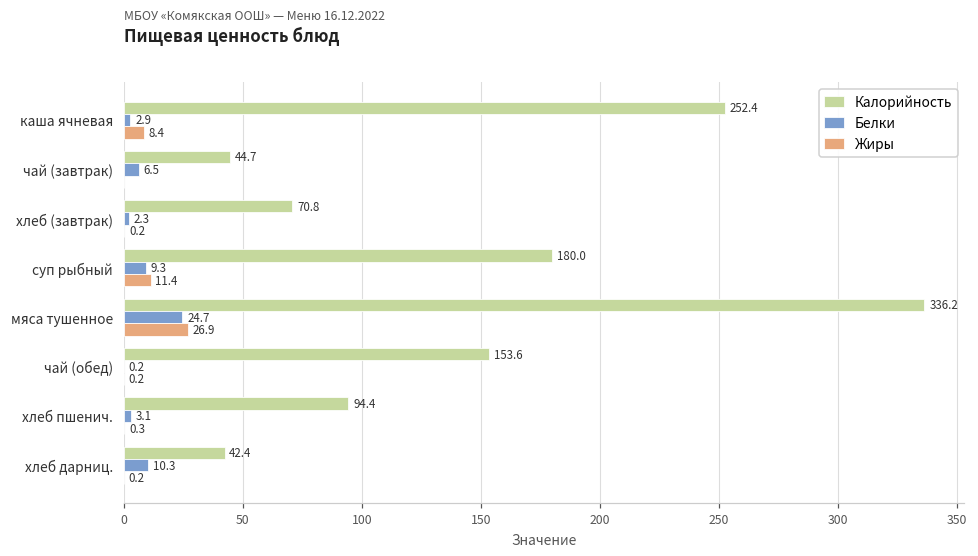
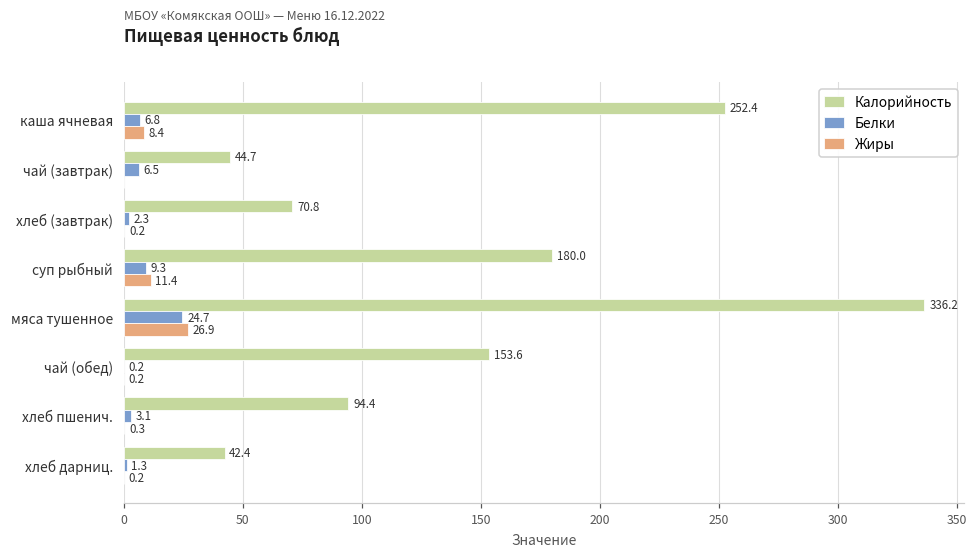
Белки, каша ячневая: 2.9 -> 6.8
Белки, хлеб дарниц.: 10.3 -> 1.3
